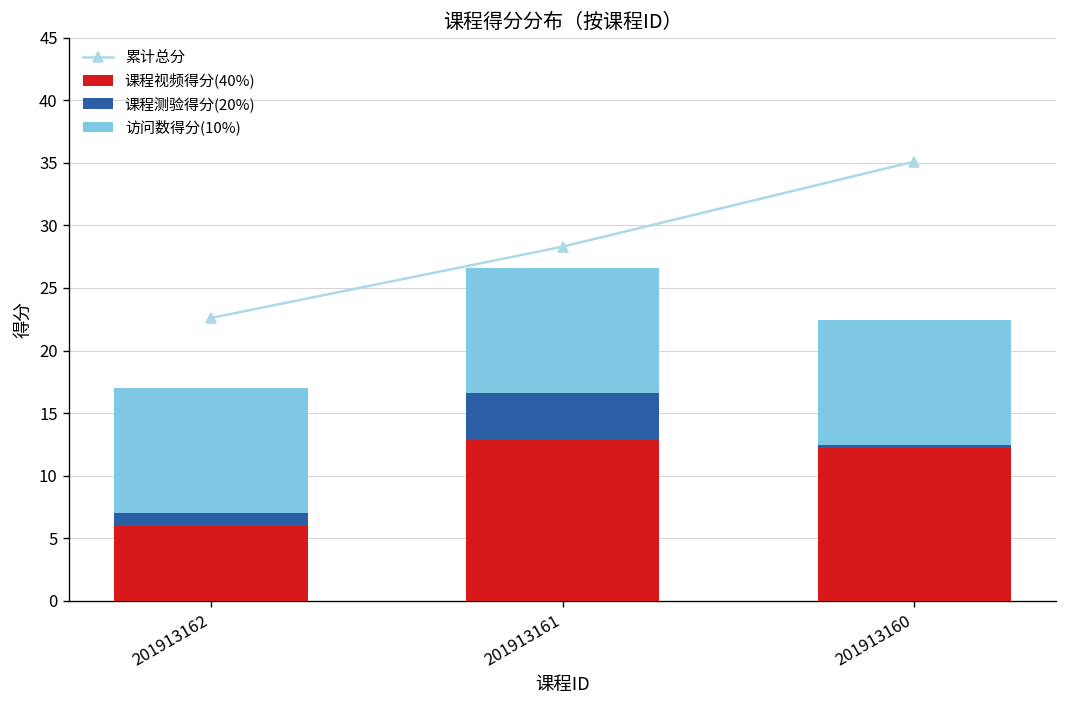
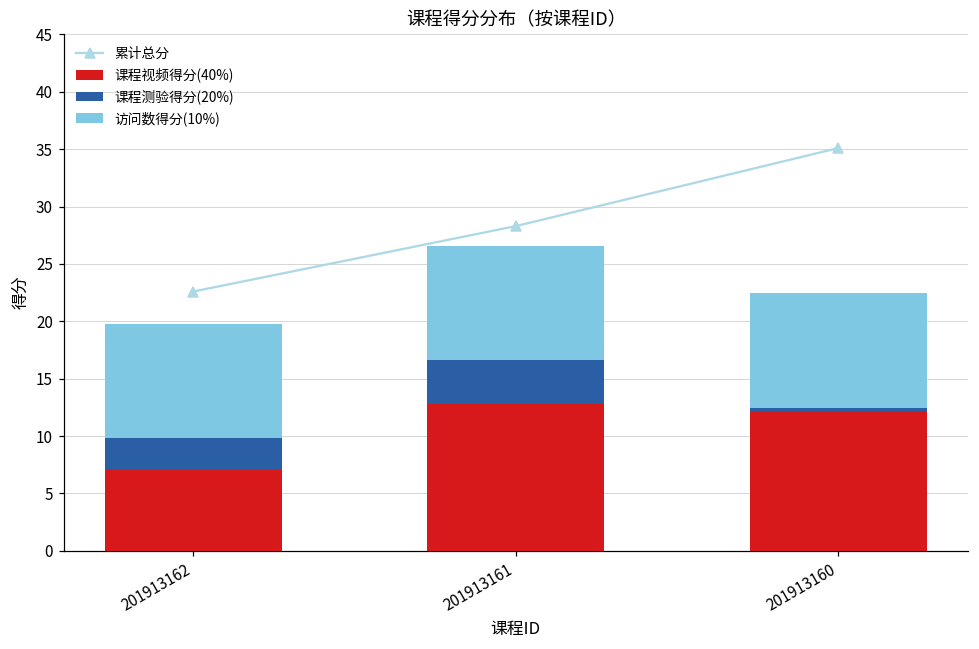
课程视频得分(40%), 201913162: 6.0 -> 7.1
课程测验得分(20%), 201913162: 1.0 -> 2.7
